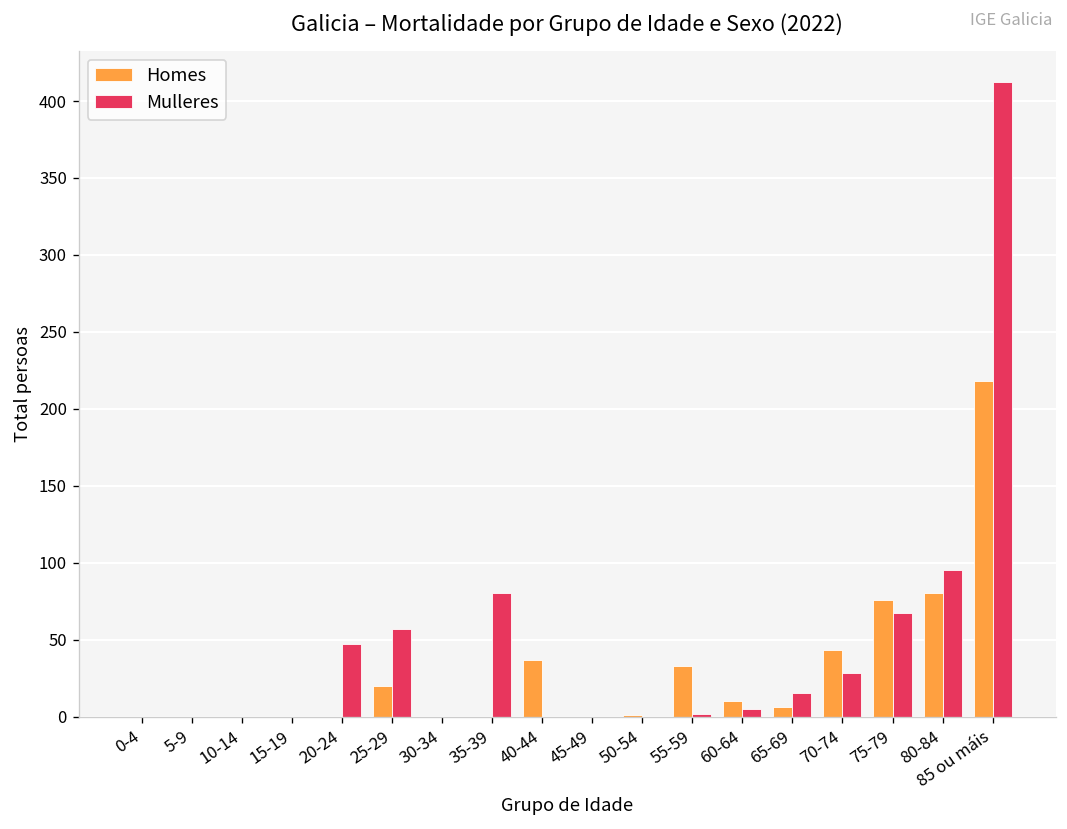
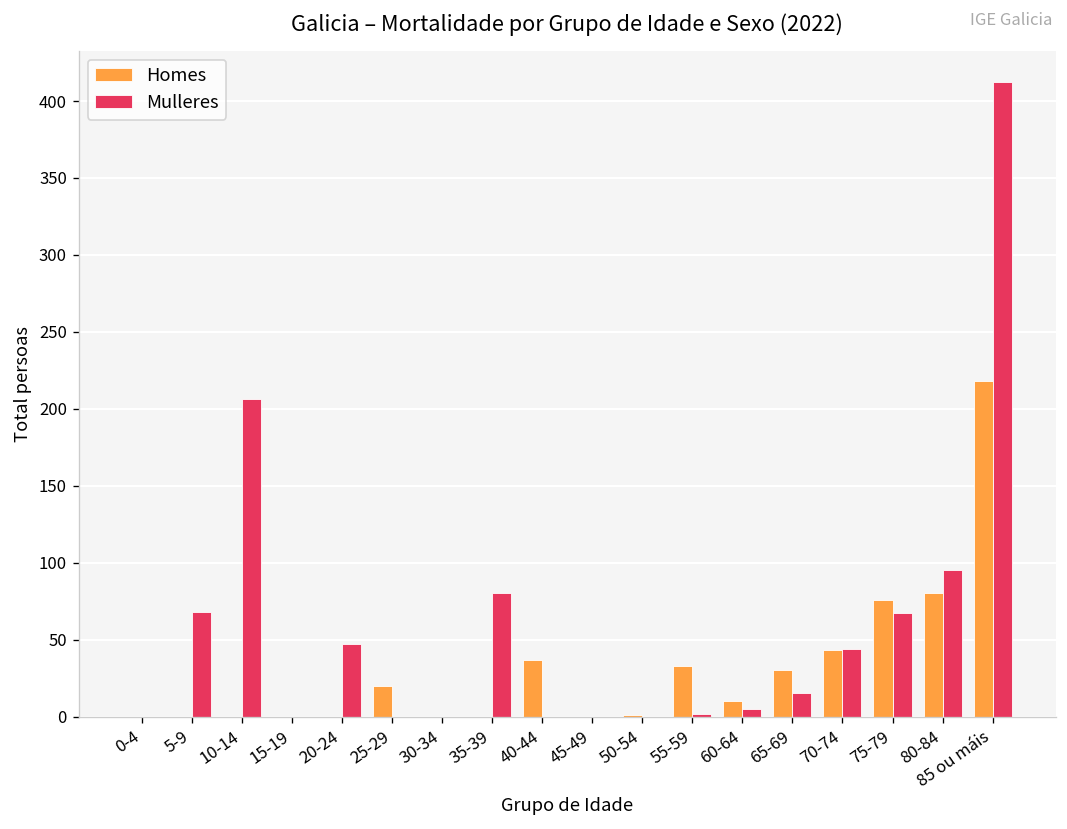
Mulleres, 5-9: 0 -> 68
Mulleres, 10-14: 0 -> 206
Mulleres, 25-29: 57 -> 0
Homes, 65-69: 6 -> 30
Mulleres, 70-74: 28 -> 44
